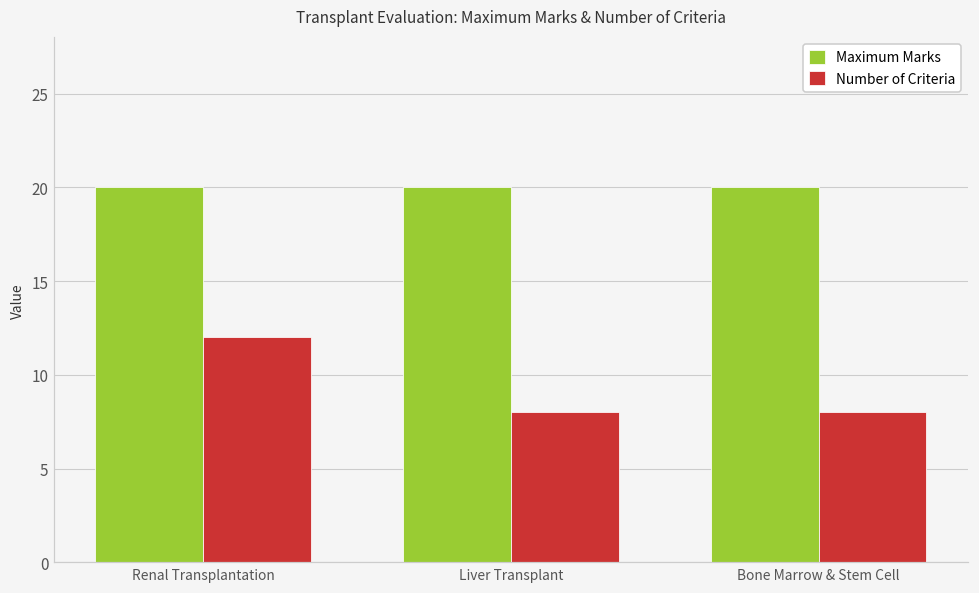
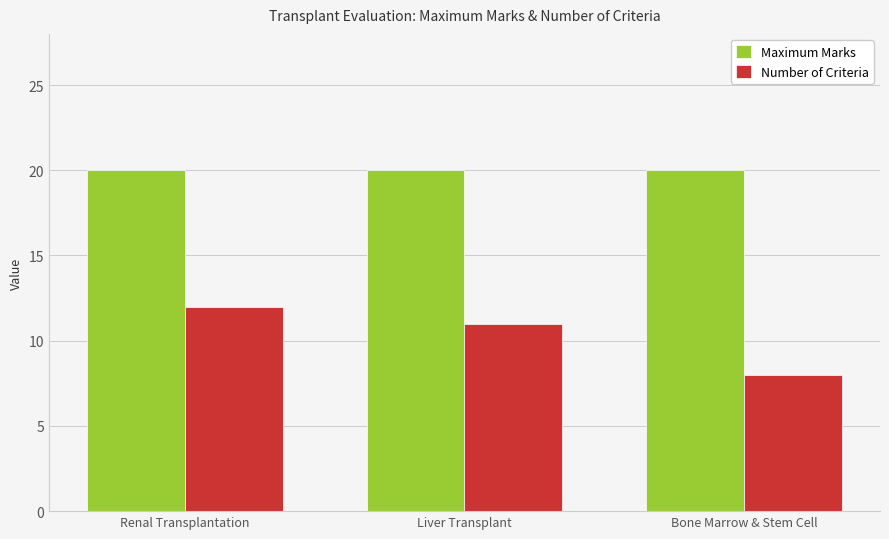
Number of Criteria, Liver Transplant: 8 -> 11
